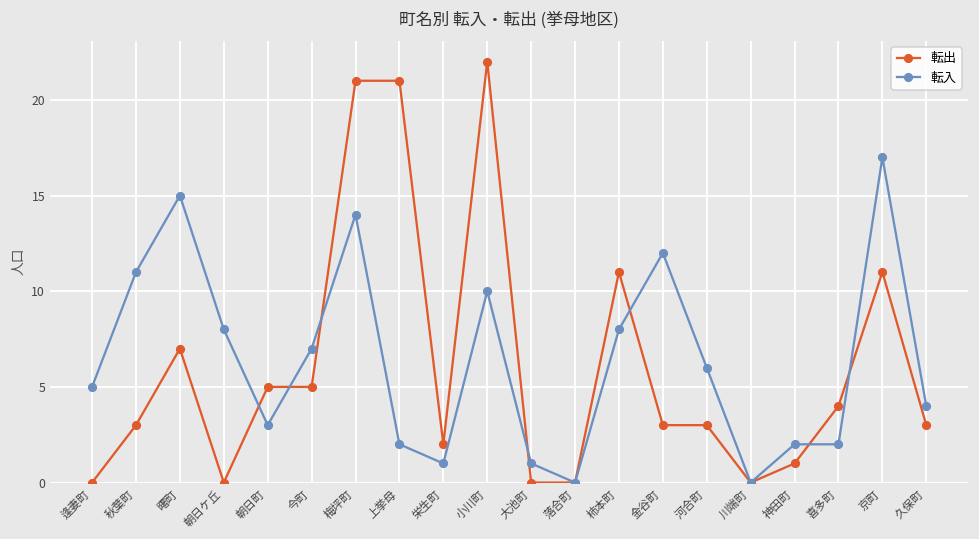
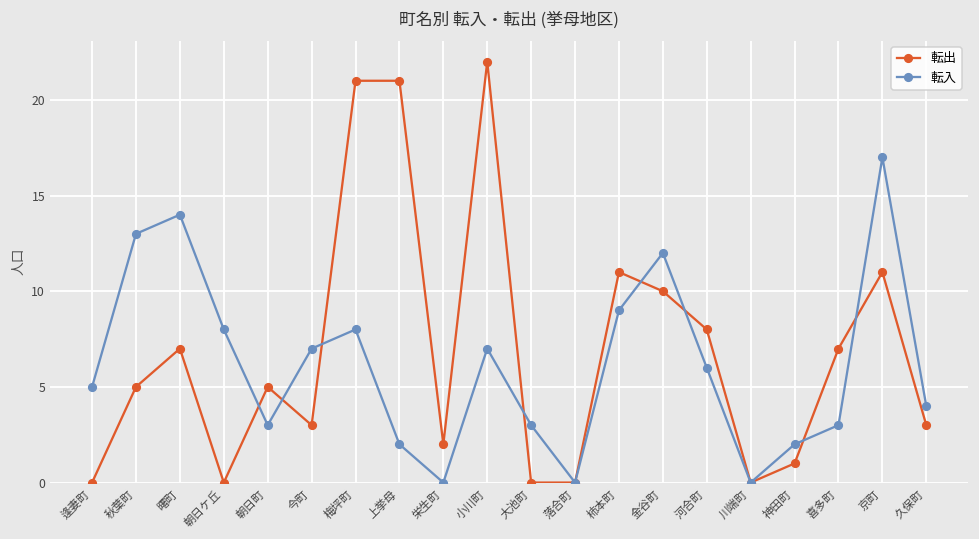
転出, 秋葉町: 3 -> 5
転入, 秋葉町: 11 -> 13
転入, 曙町: 15 -> 14
転出, 今町: 5 -> 3
転入, 梅坪町: 14 -> 8
転入, 栄生町: 1 -> 0
転入, 小川町: 10 -> 7
転入, 大池町: 1 -> 3
転入, 柿本町: 8 -> 9
転出, 金谷町: 3 -> 10
転出, 河合町: 3 -> 8
転出, 喜多町: 4 -> 7
転入, 喜多町: 2 -> 3
